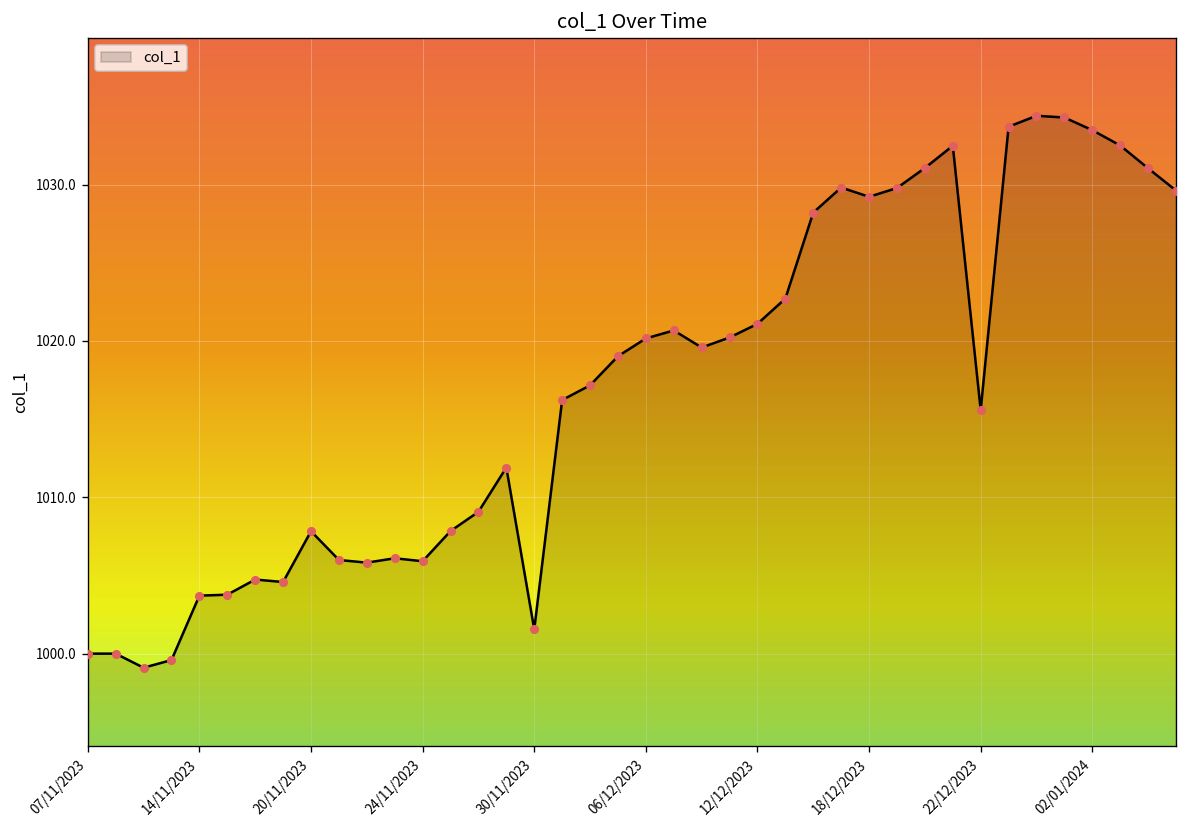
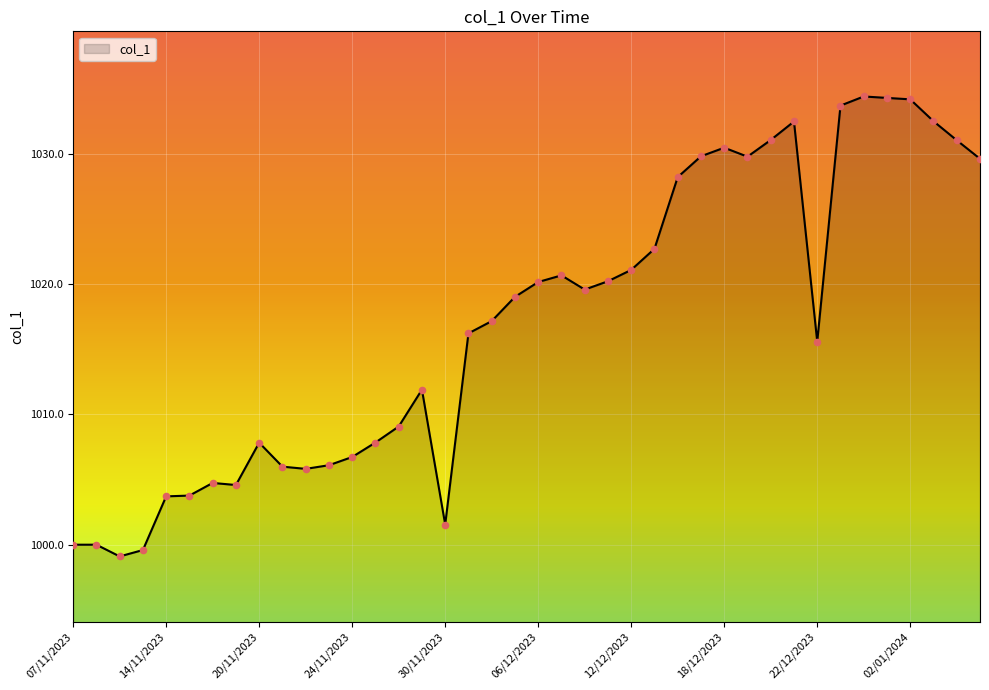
24/11/2023: 1005.9 -> 1006.7
18/12/2023: 1029.2 -> 1030.5
02/01/2024: 1033.5 -> 1034.2
